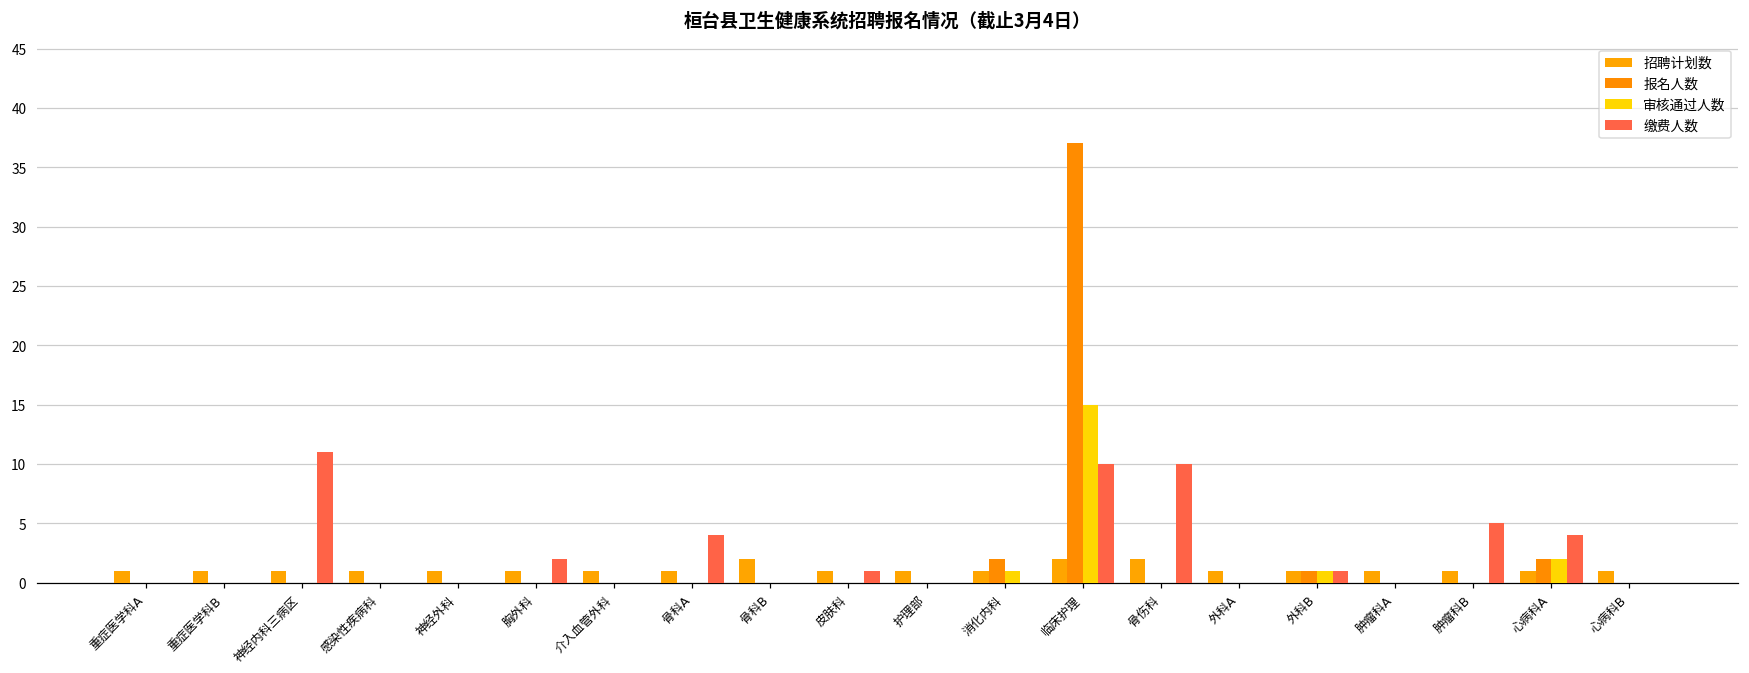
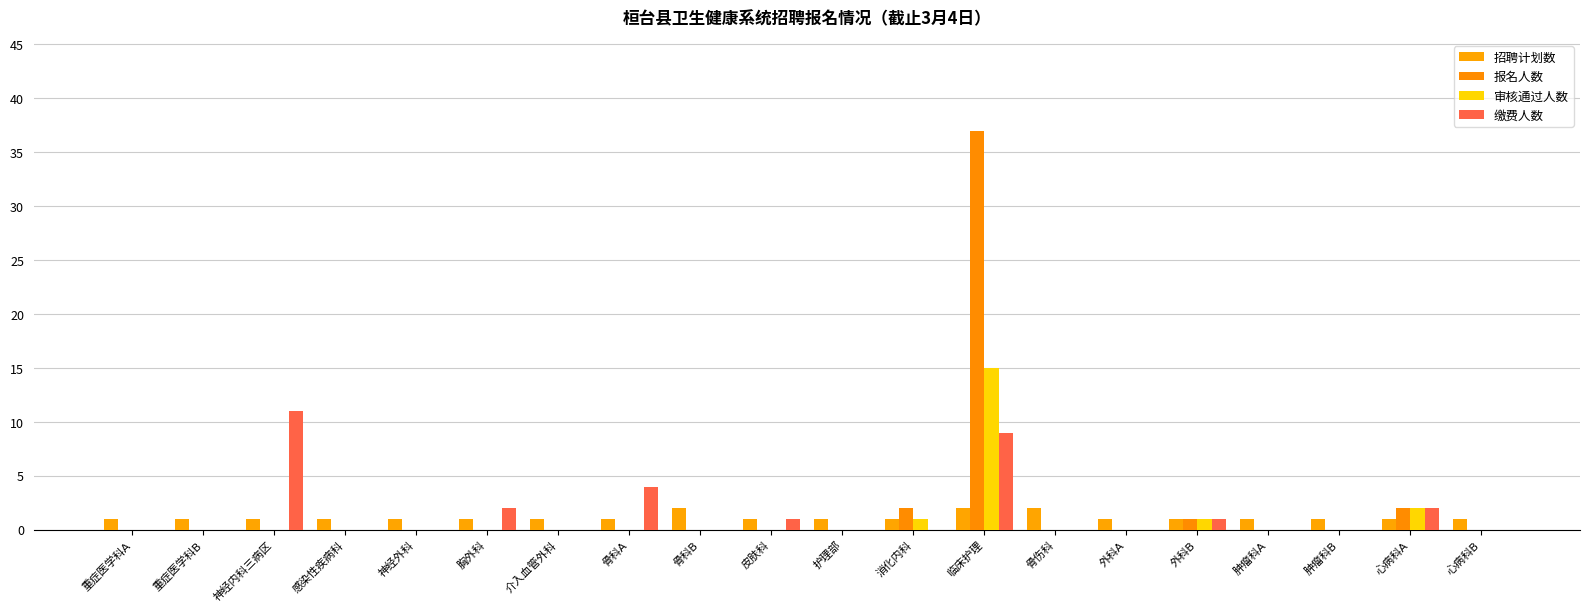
缴费人数, 临床护理: 10 -> 9
缴费人数, 骨伤科: 10 -> 0
缴费人数, 肿瘤科B: 5 -> 0
缴费人数, 心病科A: 4 -> 2
